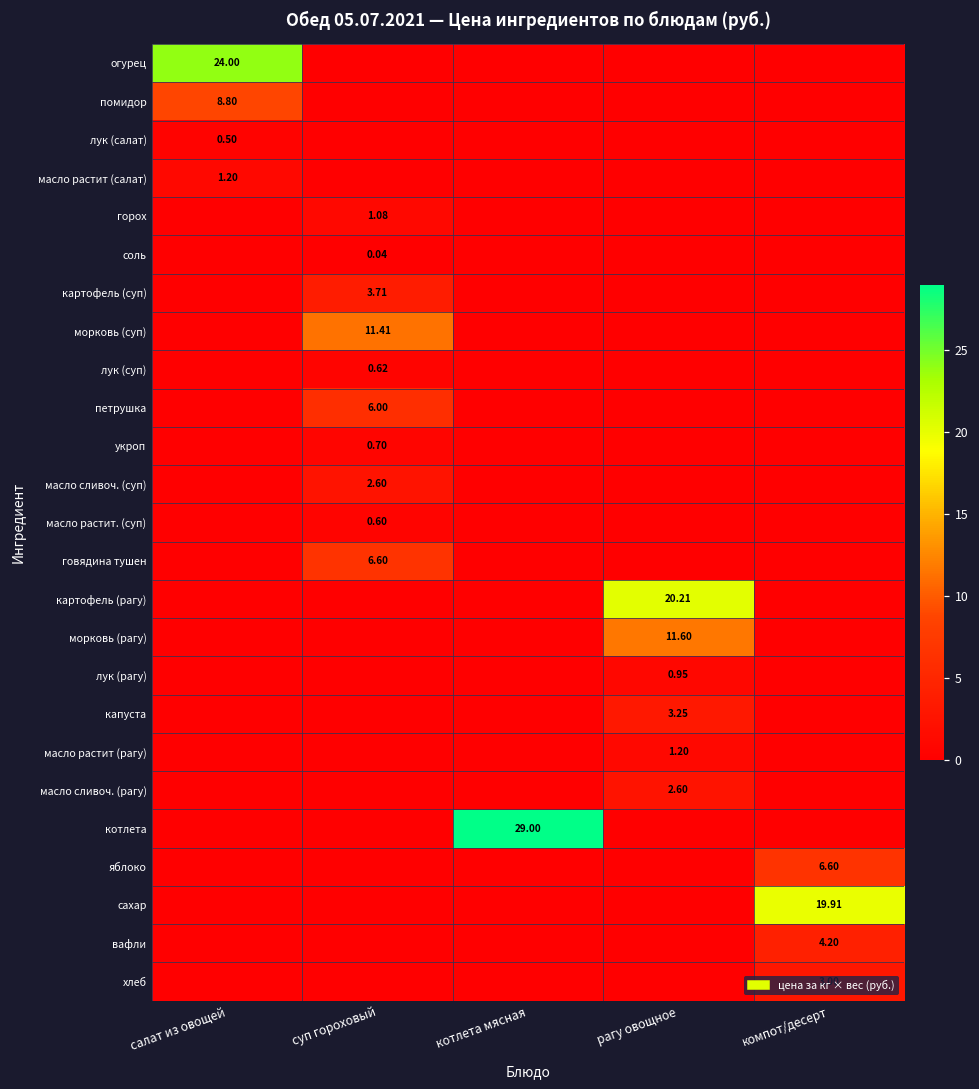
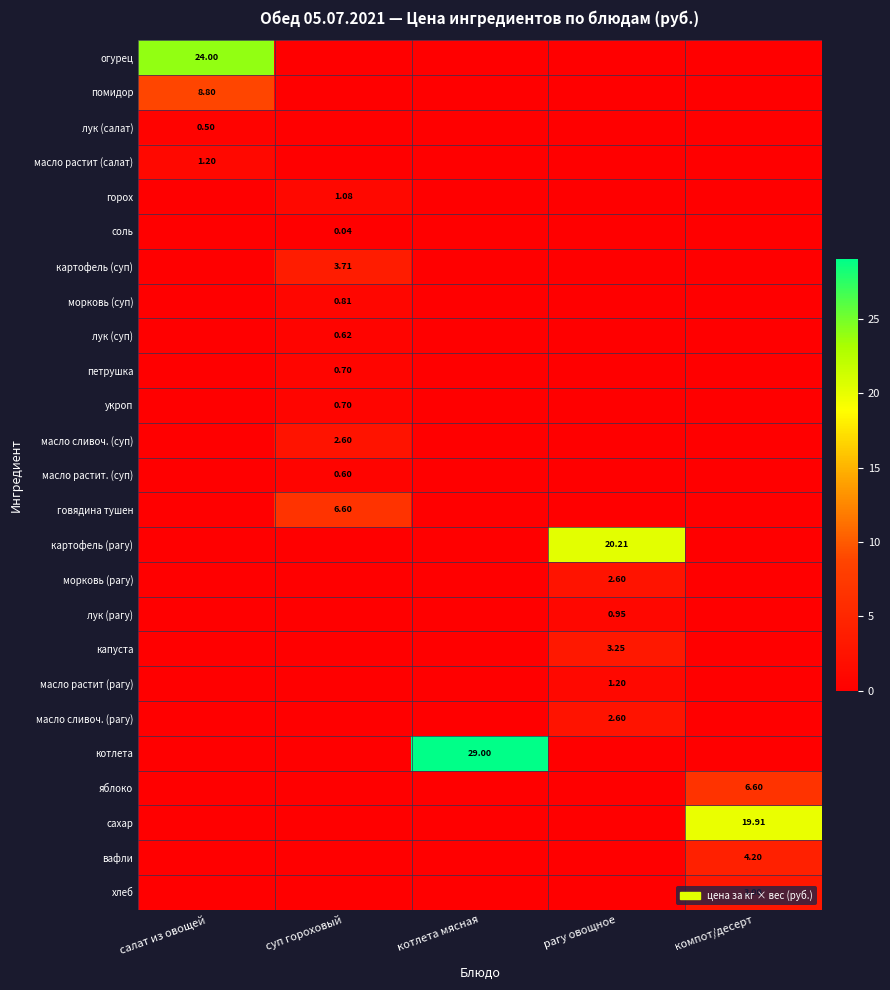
морковь (суп), суп гороховый: 11.41 -> 0.81
петрушка, суп гороховый: 6.00 -> 0.70
морковь (рагу), рагу овощное: 11.60 -> 2.60
